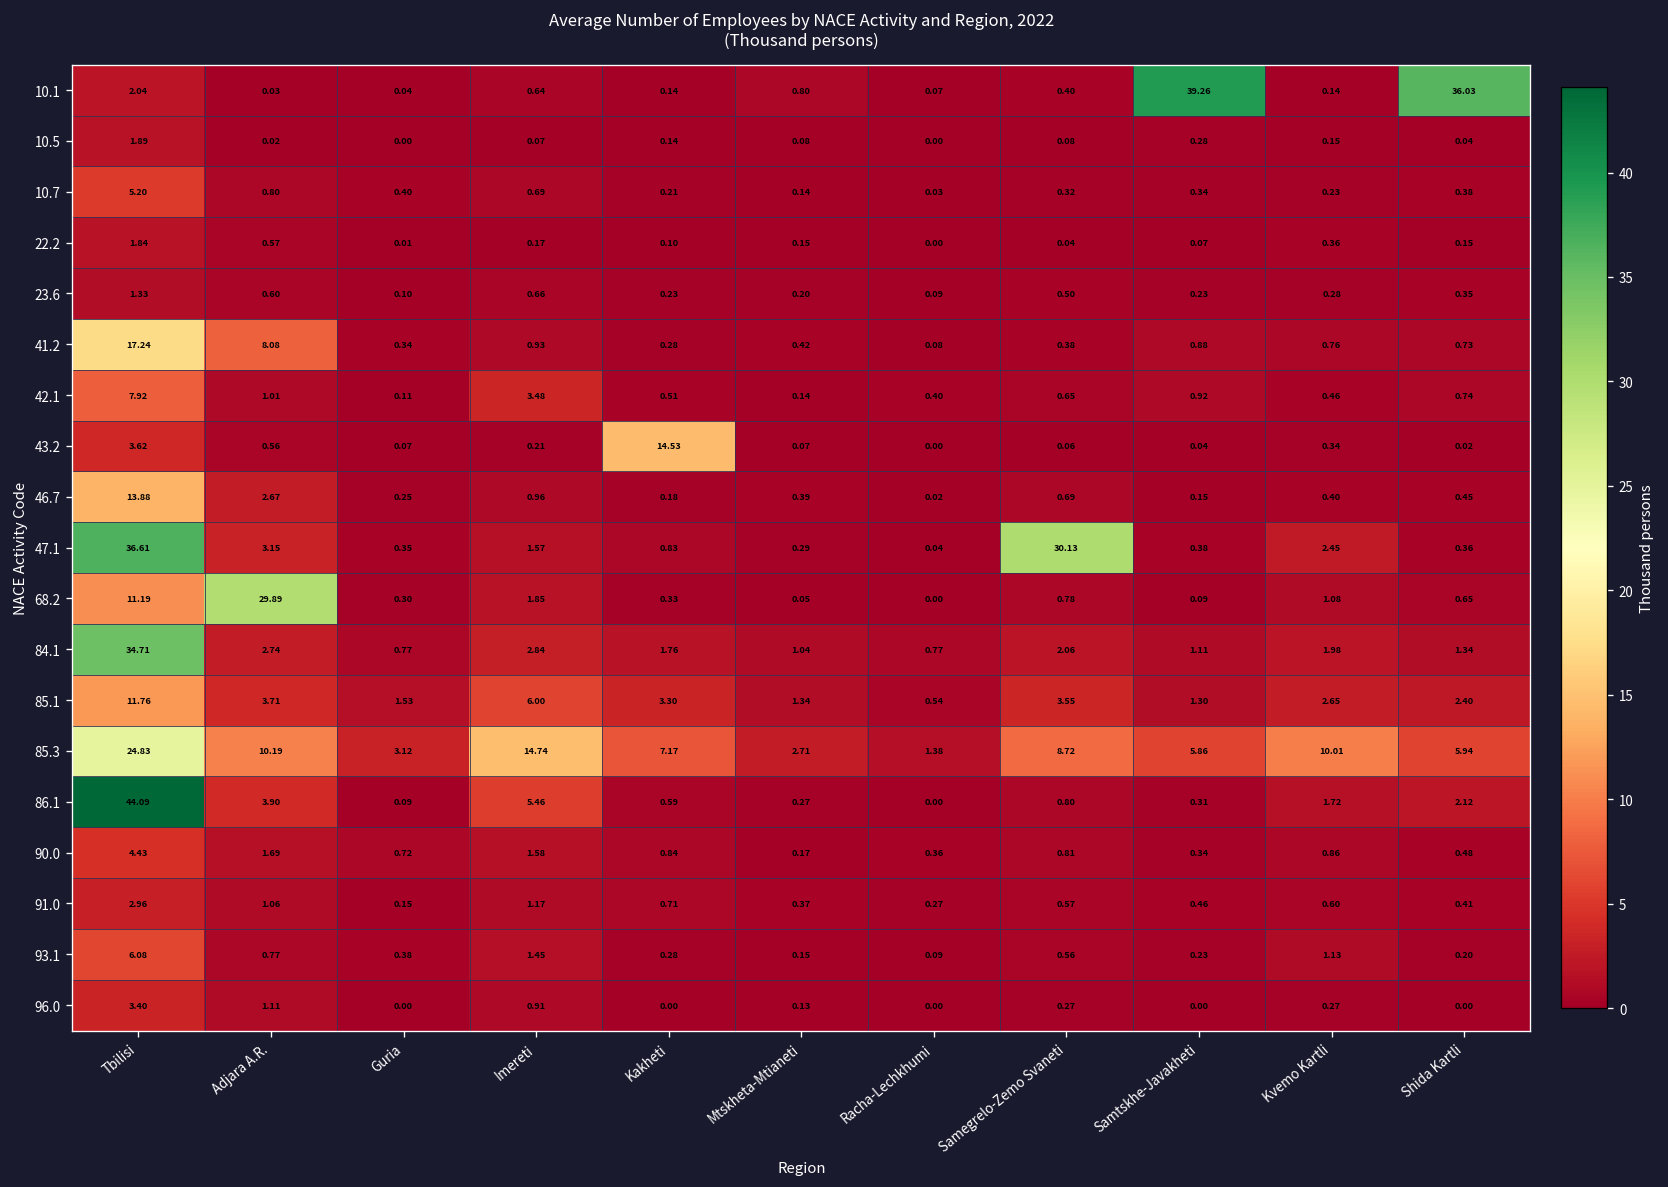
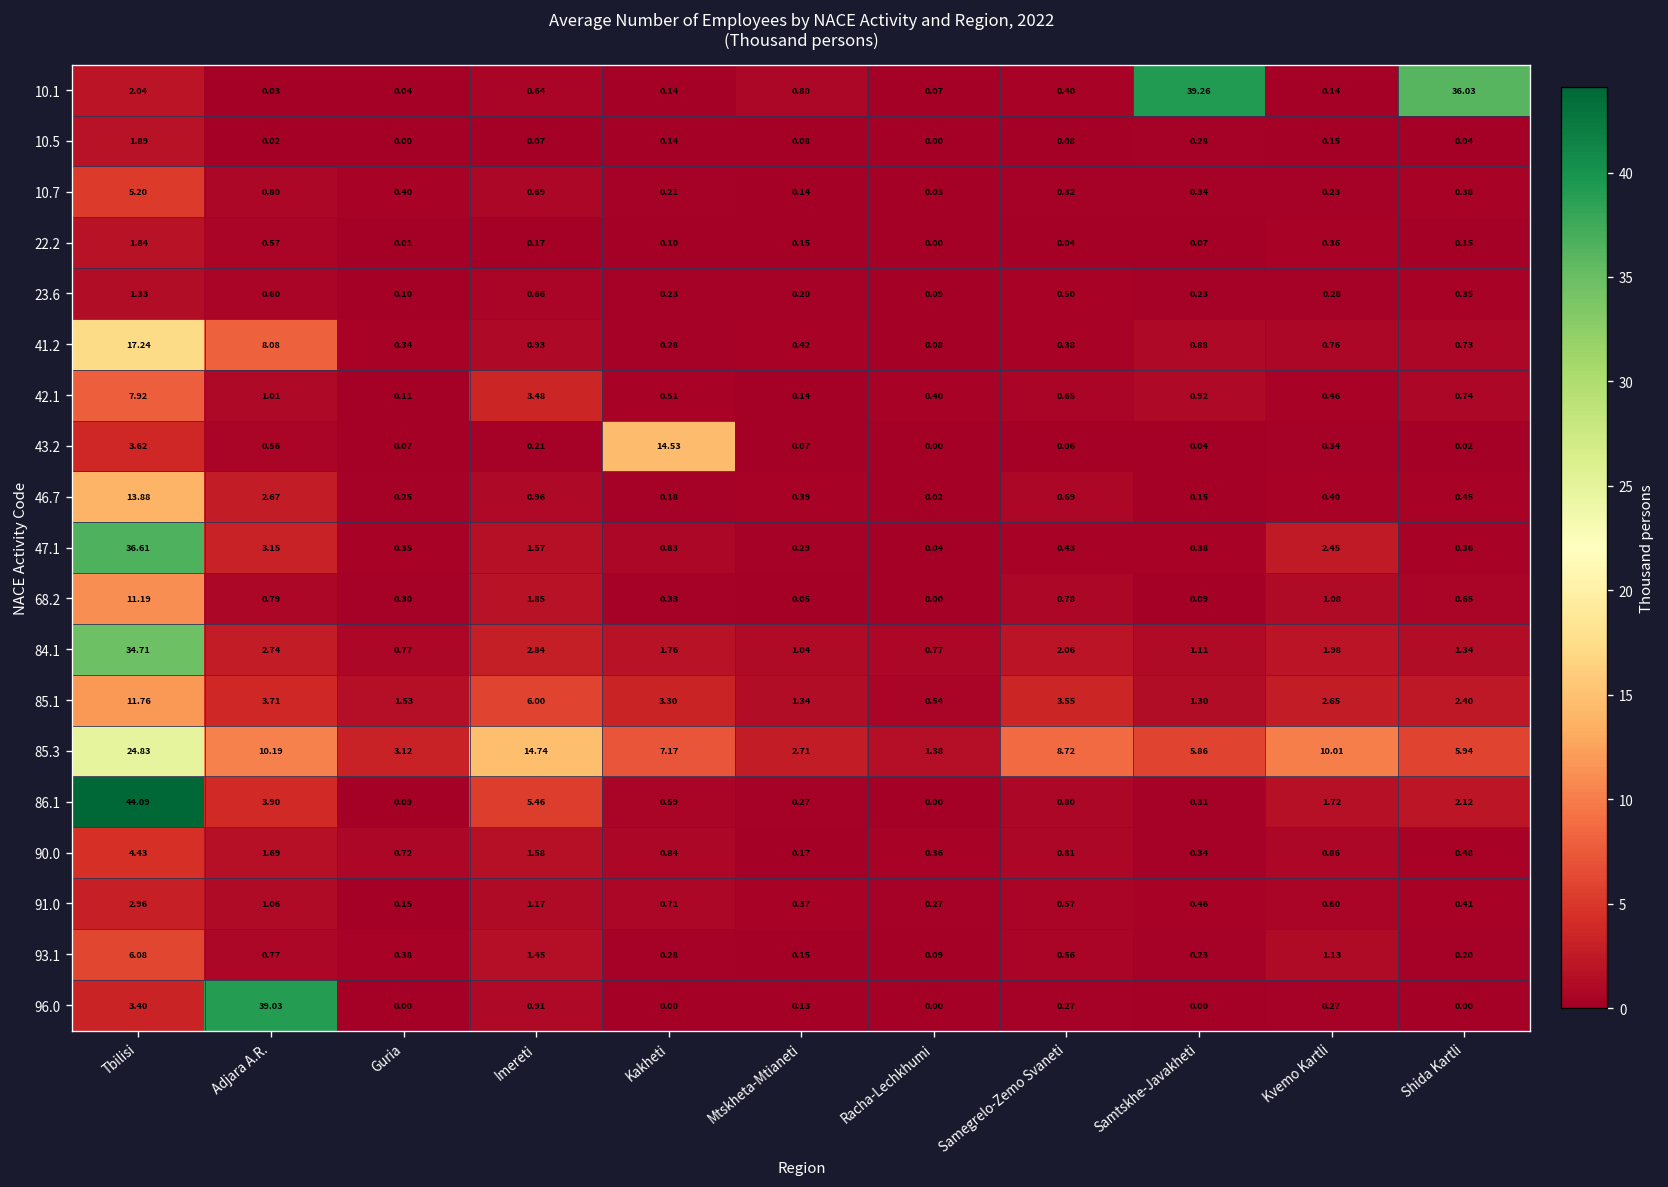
47.1, Samegrelo-Zemo Svaneti: 30.13 -> 0.43
68.2, Adjara A.R.: 29.89 -> 0.79
96.0, Adjara A.R.: 1.11 -> 39.03
